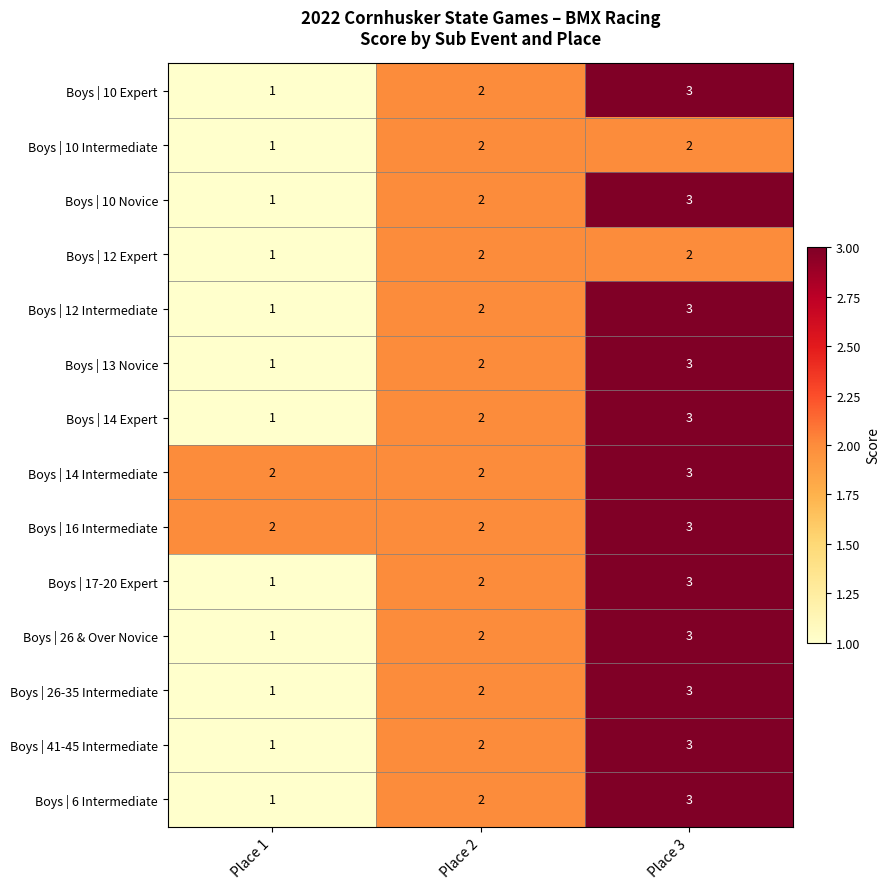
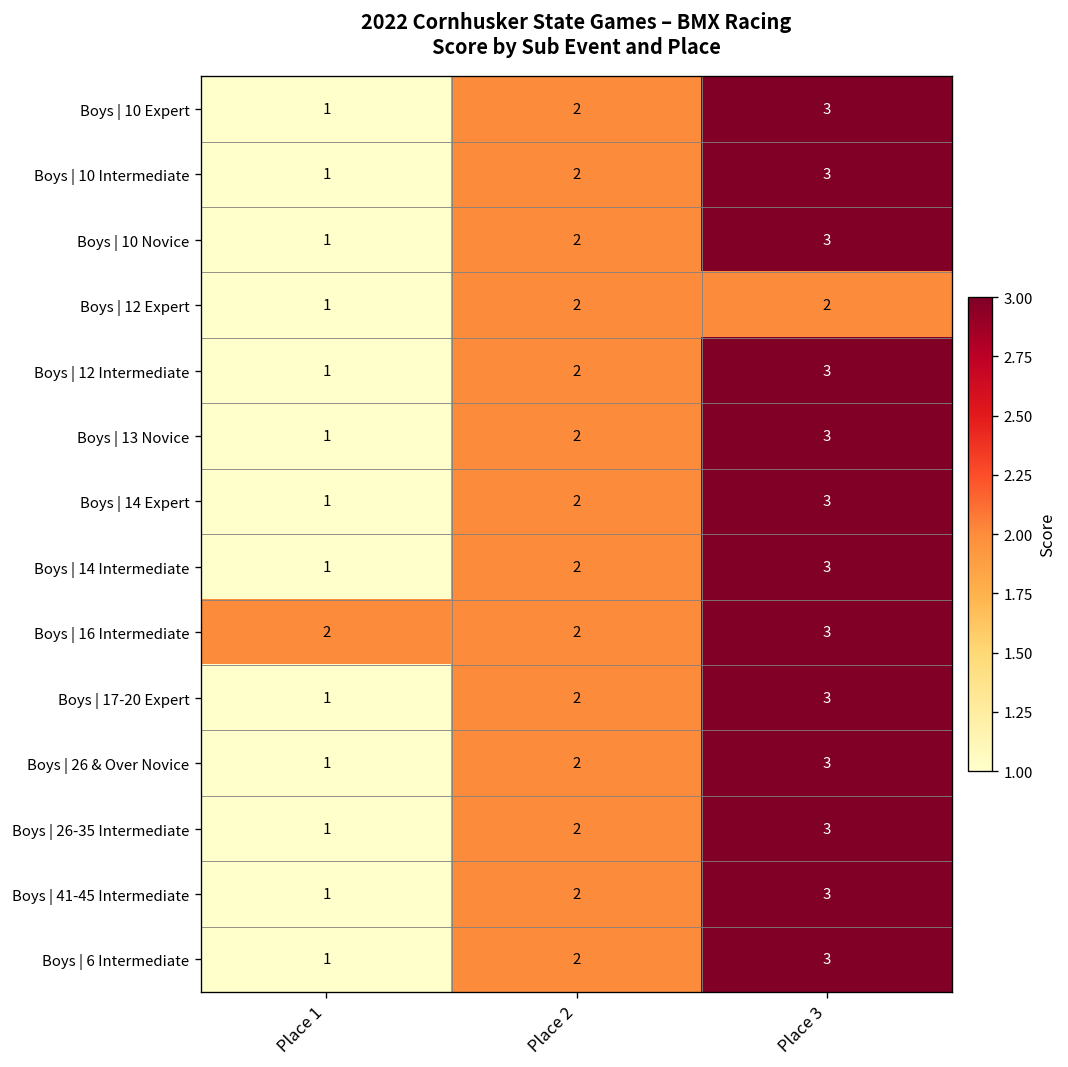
Boys | 10 Intermediate, Place 3: 2 -> 3
Boys | 14 Intermediate, Place 1: 2 -> 1
